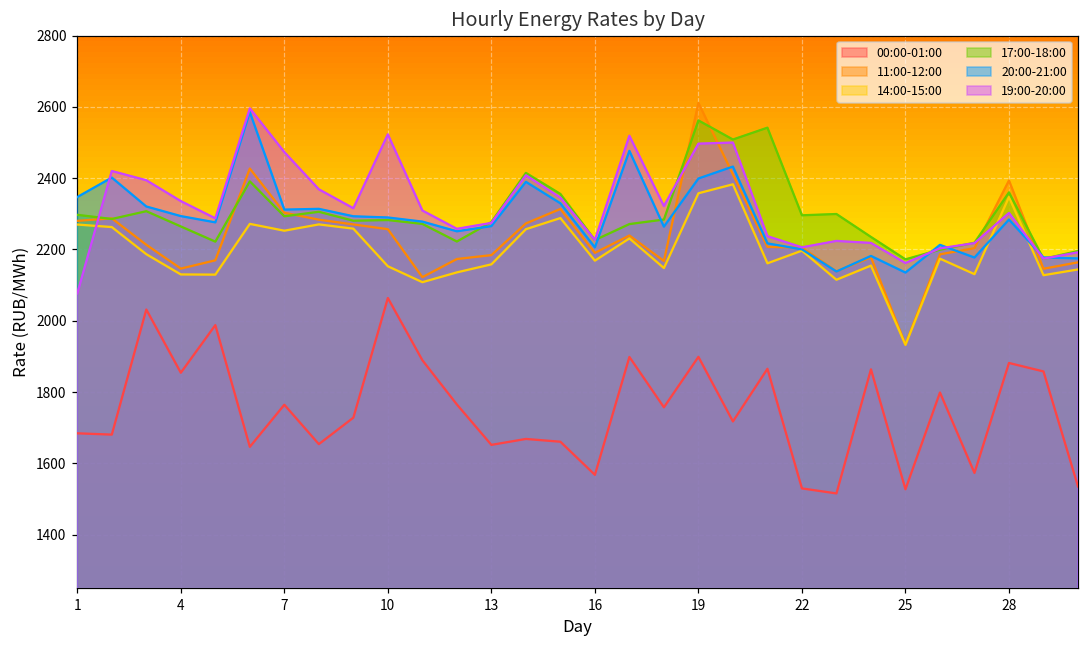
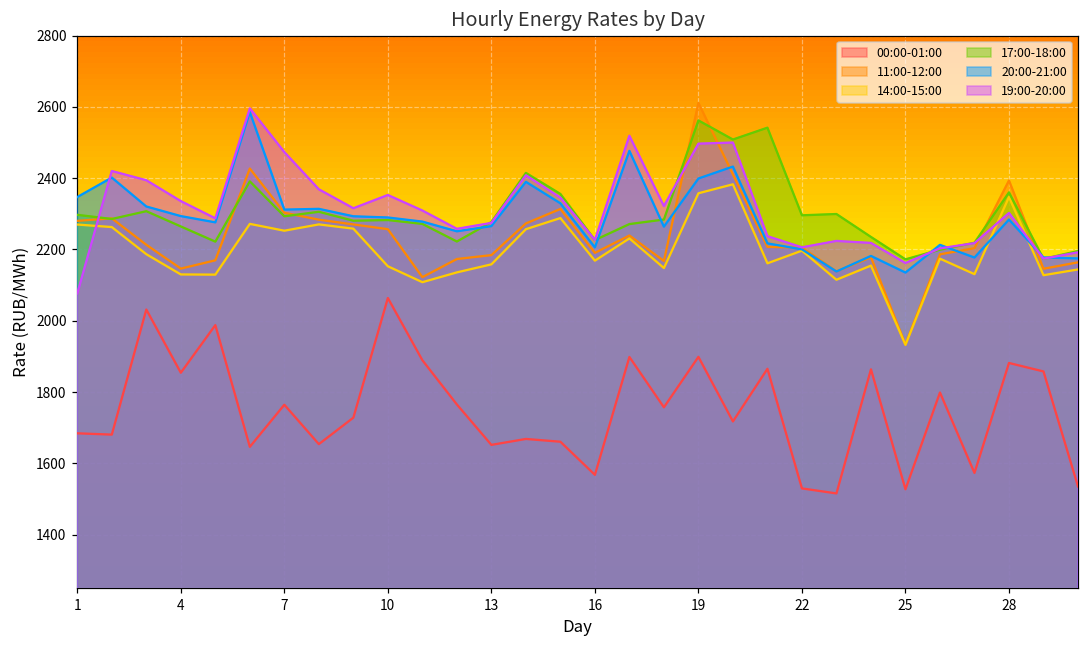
19:00-20:00, 10: 2520 -> 2350
